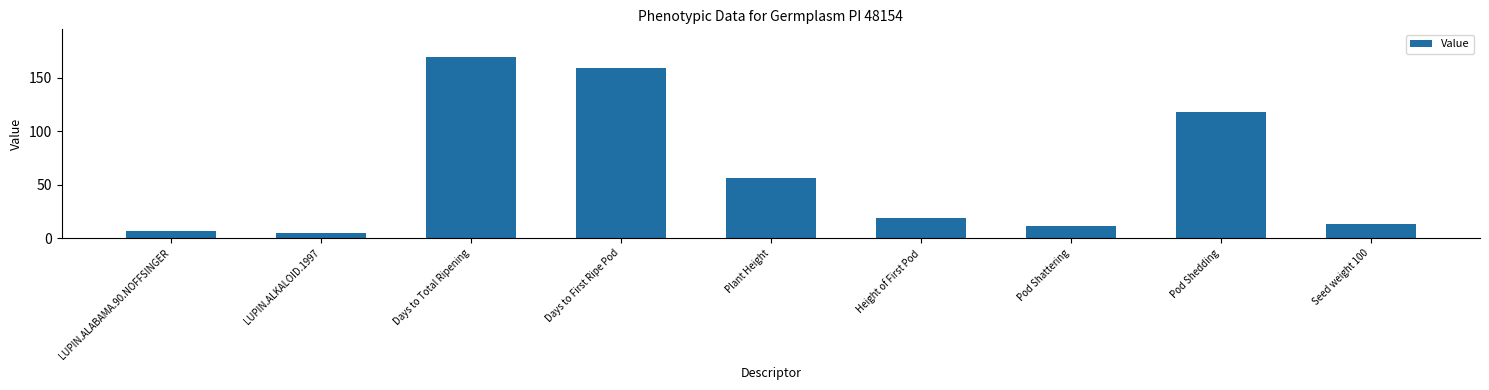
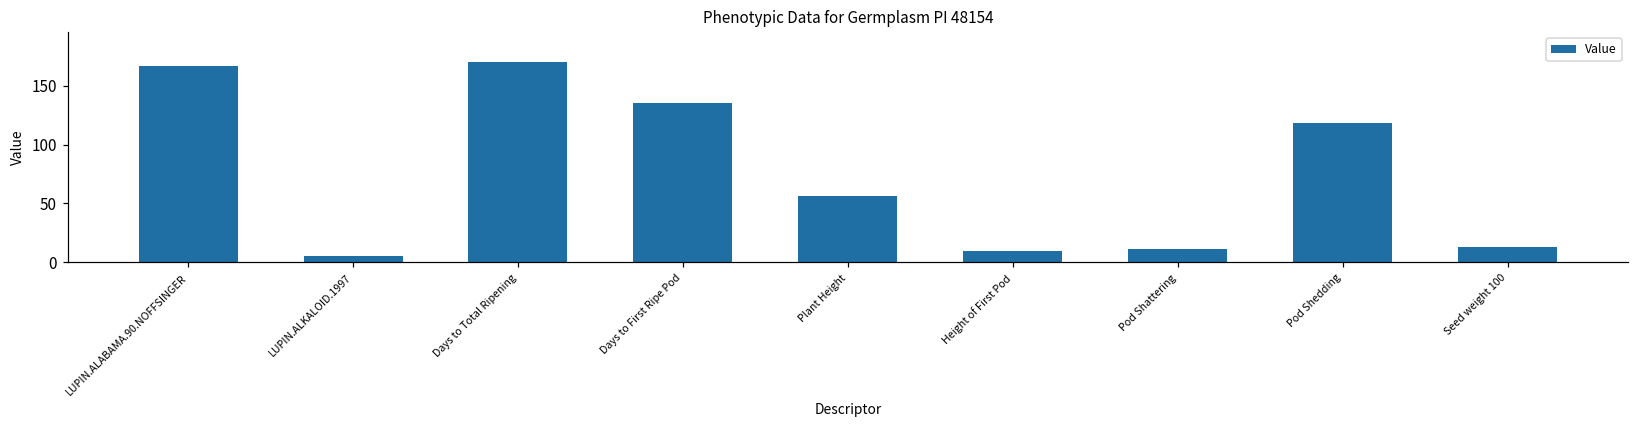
LUPIN.ALABAMA.90.NOFFSINGER: 7 -> 167
Days to First Ripe Pod: 159 -> 135
Height of First Pod: 19 -> 9
